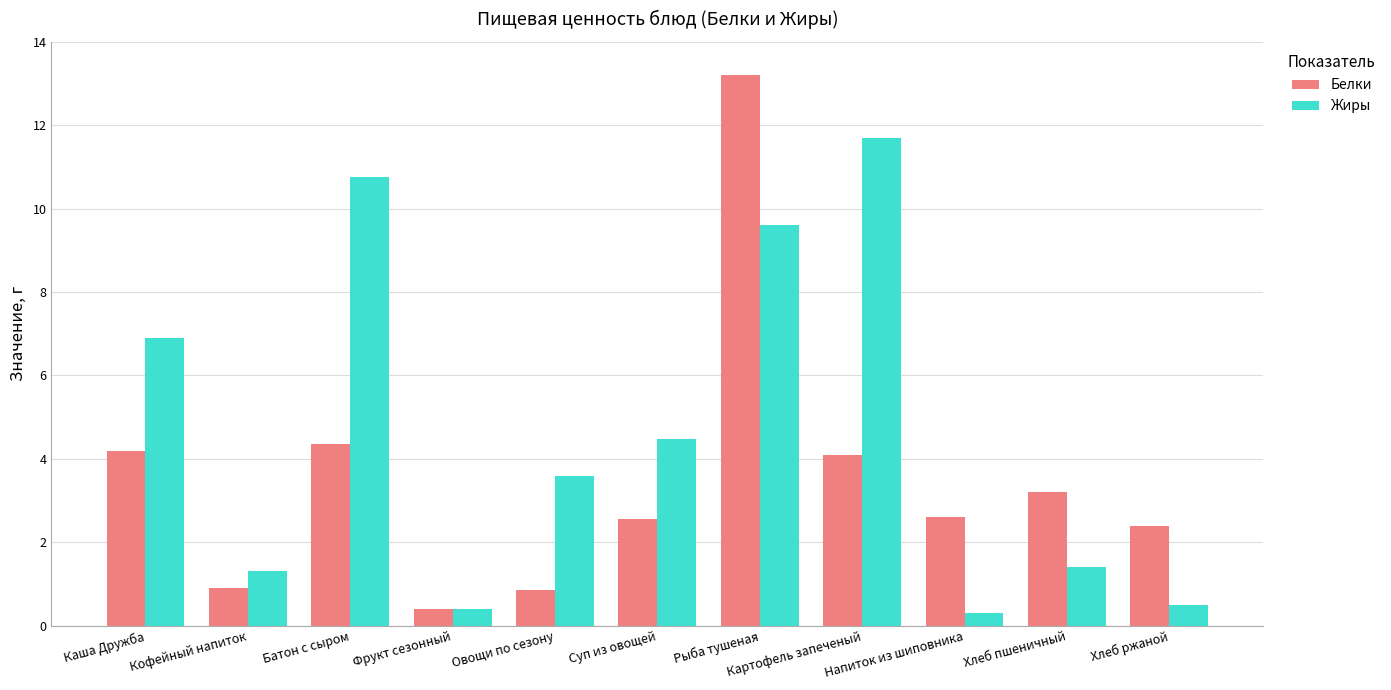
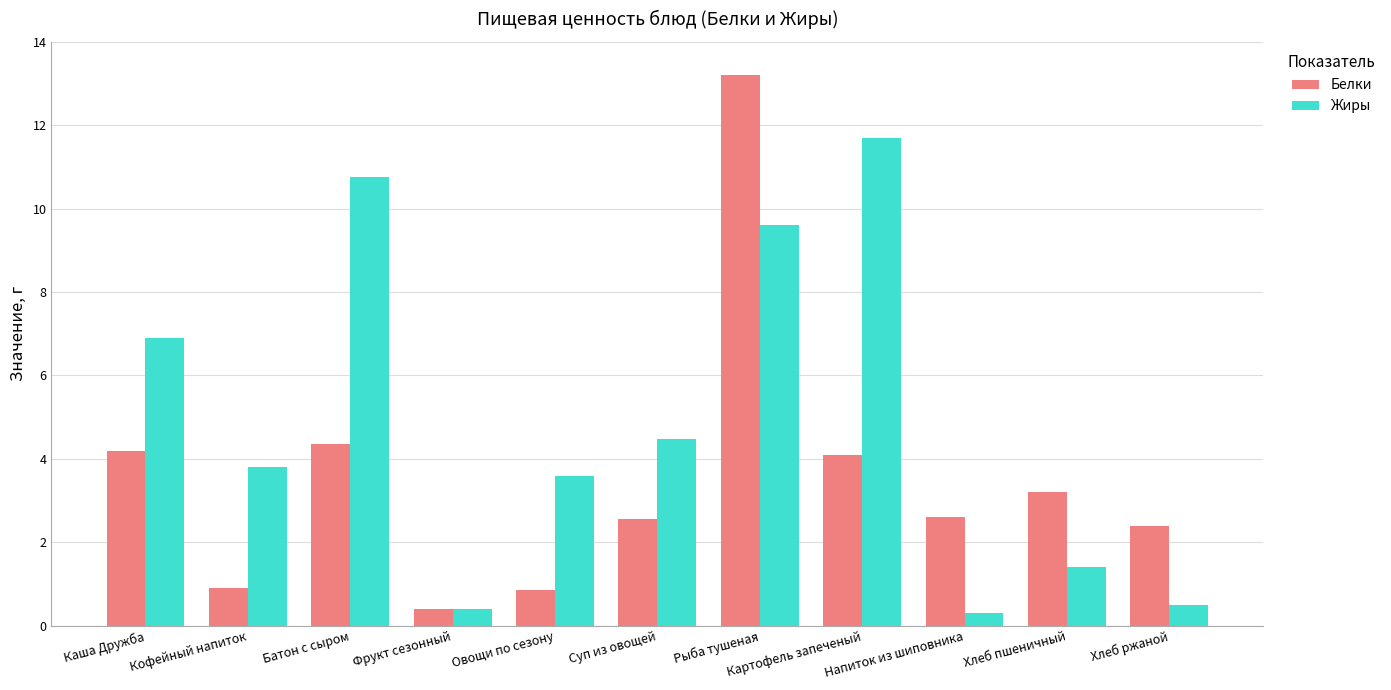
Жиры, Кофейный напиток: 1.3 -> 3.8
